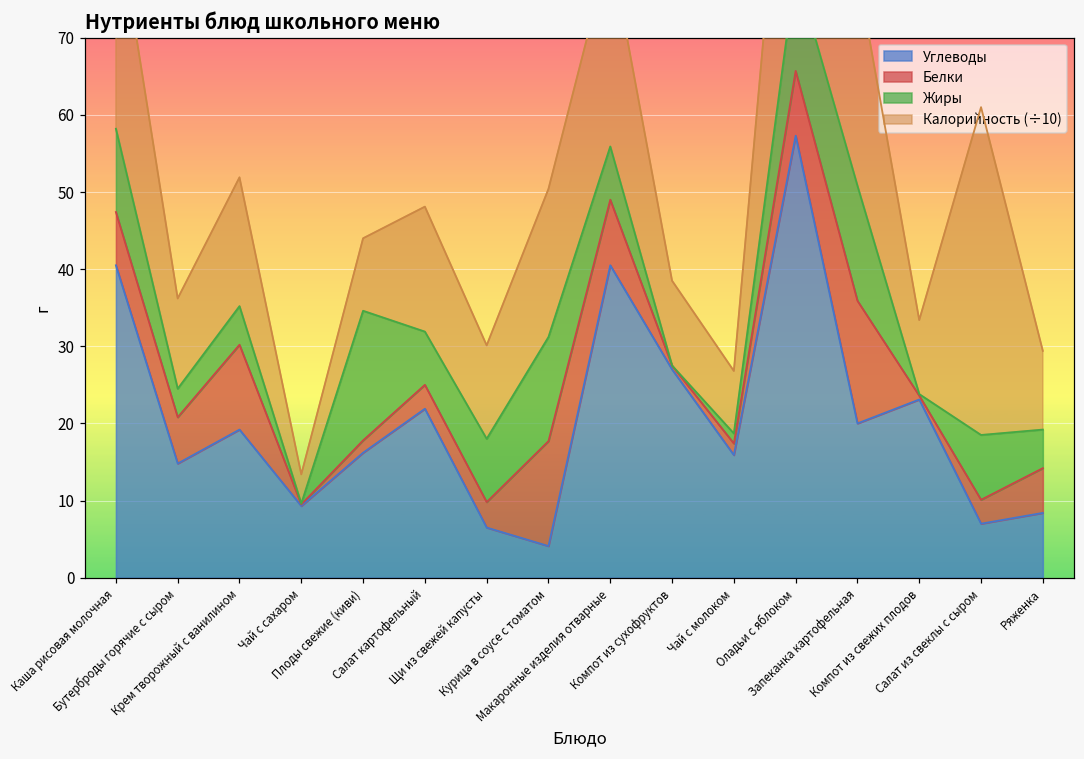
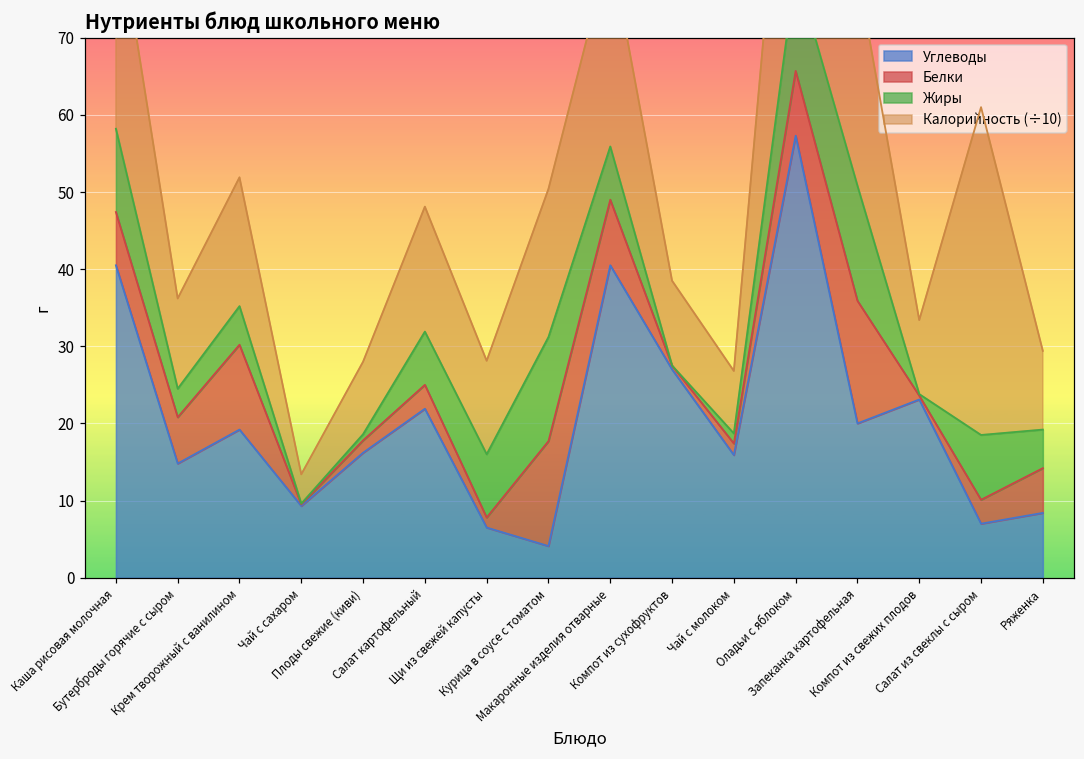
Жиры, Плоды свежие (киви): 17 -> 1
Белки, Щи из свежей капусты: 3 -> 1
